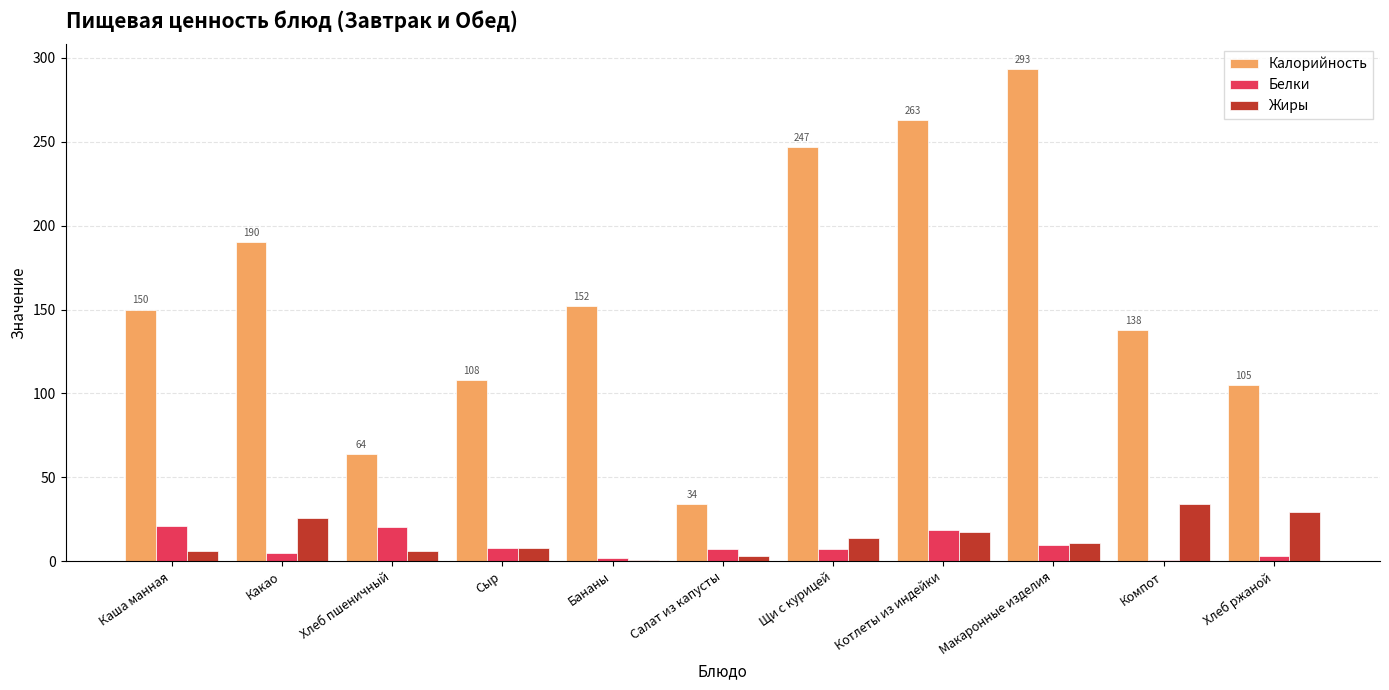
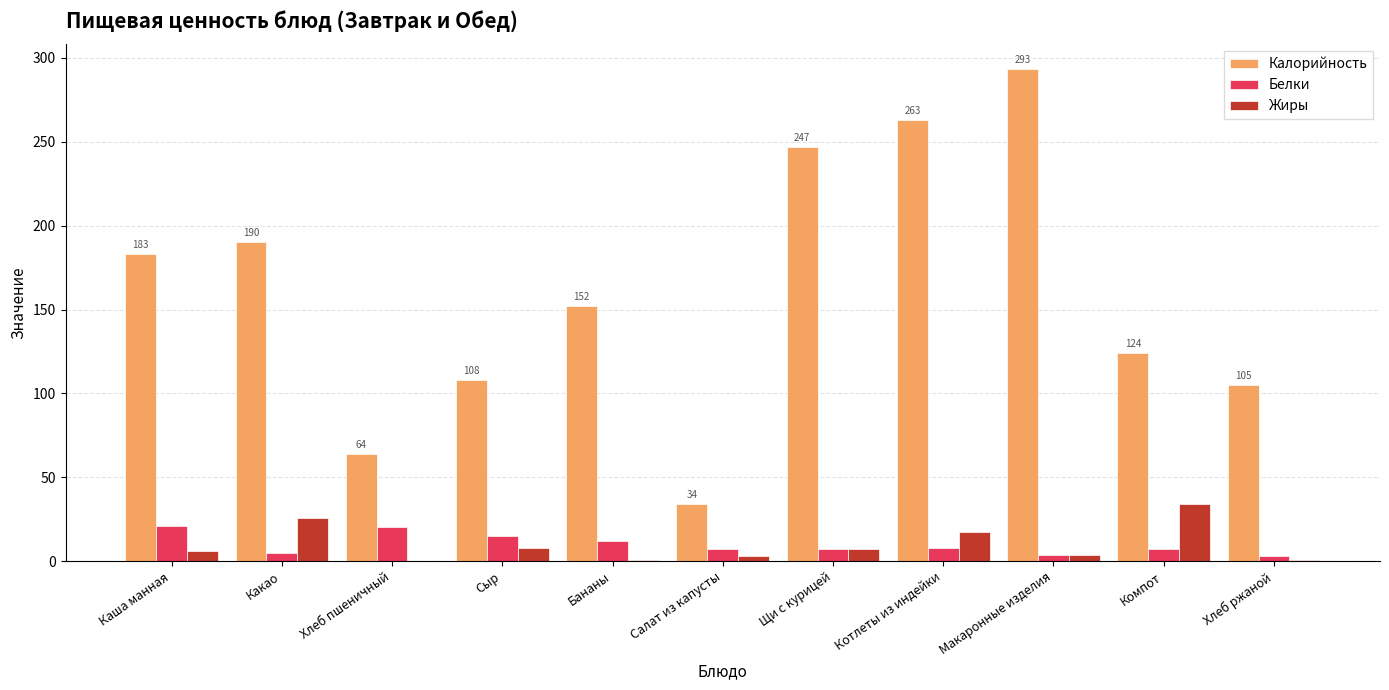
Калорийность, Каша манная: 150 -> 183
Жиры, Хлеб пшеничный: 6 -> 0
Белки, Сыр: 8 -> 15
Белки, Бананы: 2 -> 12
Жиры, Щи с курицей: 14 -> 7
Белки, Котлеты из индейки: 19 -> 8
Белки, Макаронные изделия: 10 -> 4
Жиры, Макаронные изделия: 11 -> 4
Калорийность, Компот: 138 -> 124
Белки, Компот: 1 -> 8
Жиры, Хлеб ржаной: 30 -> 1
